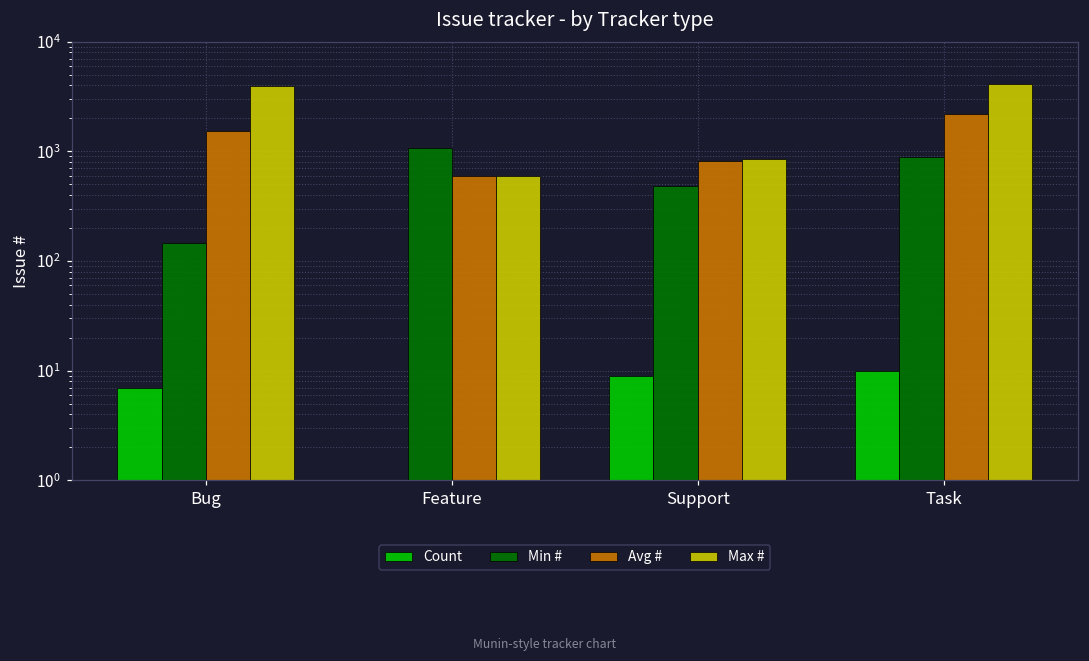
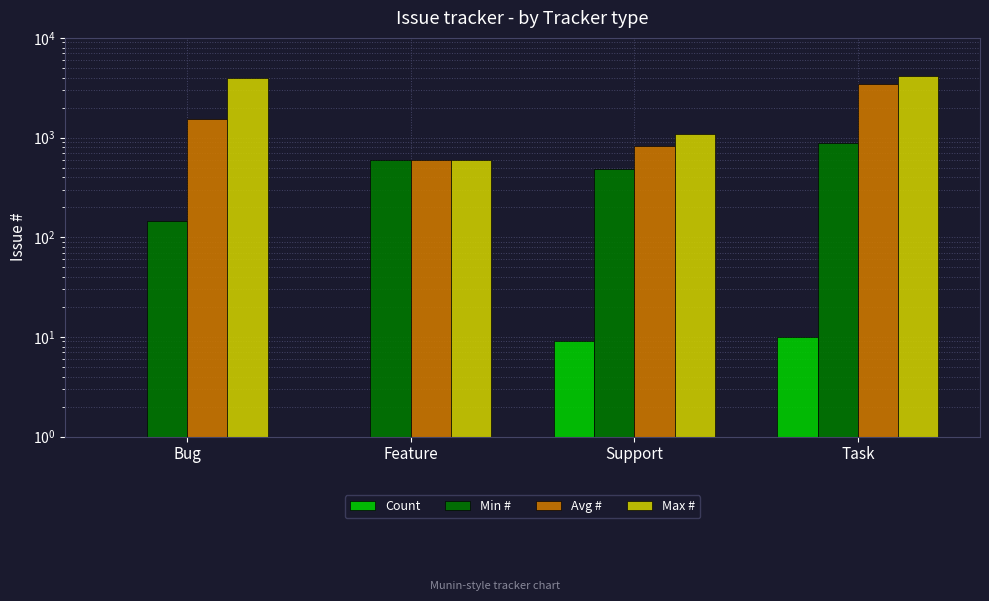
Count, Bug: 7 -> 1
Min #, Feature: 1100 -> 600
Max #, Support: 900 -> 1100
Avg #, Task: 2200 -> 3400
